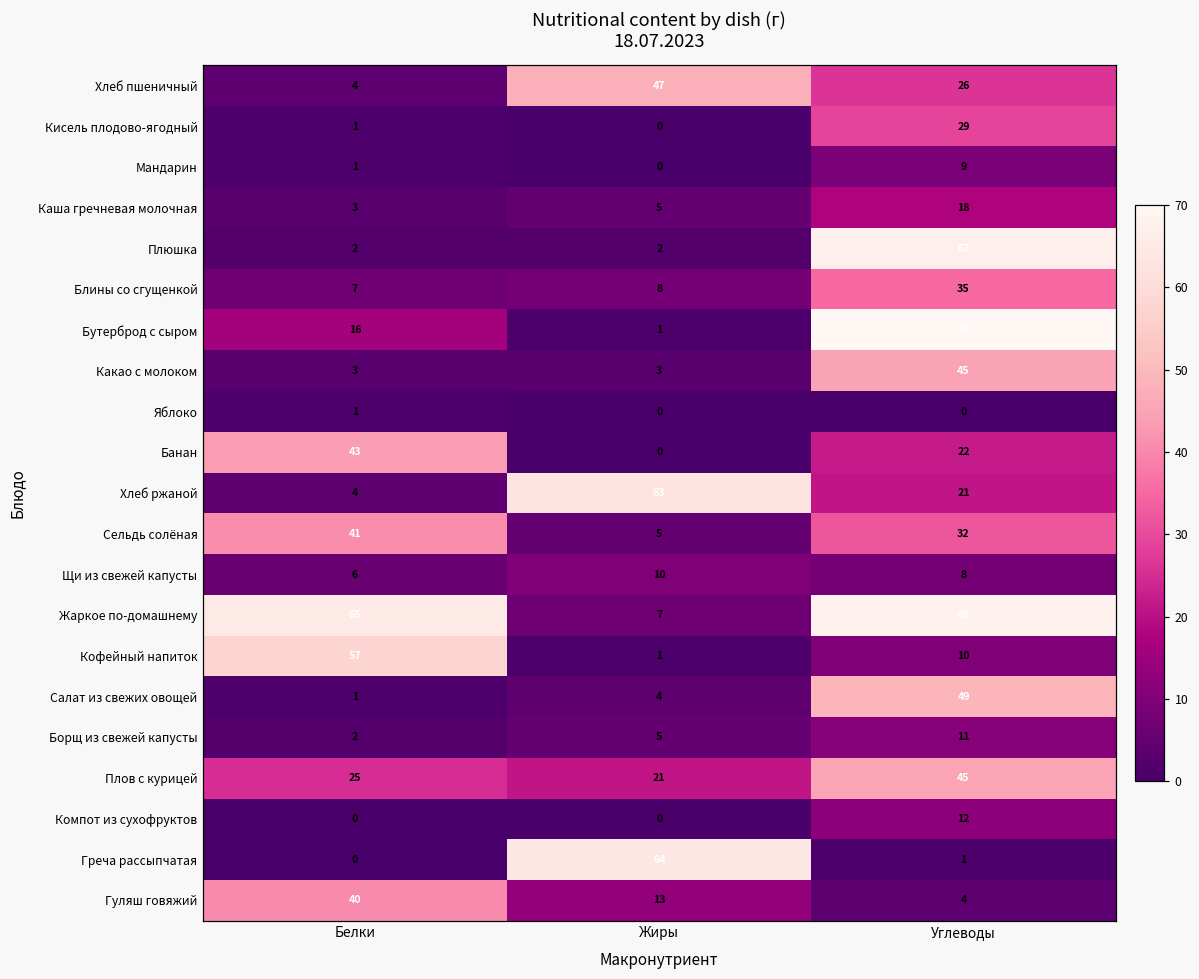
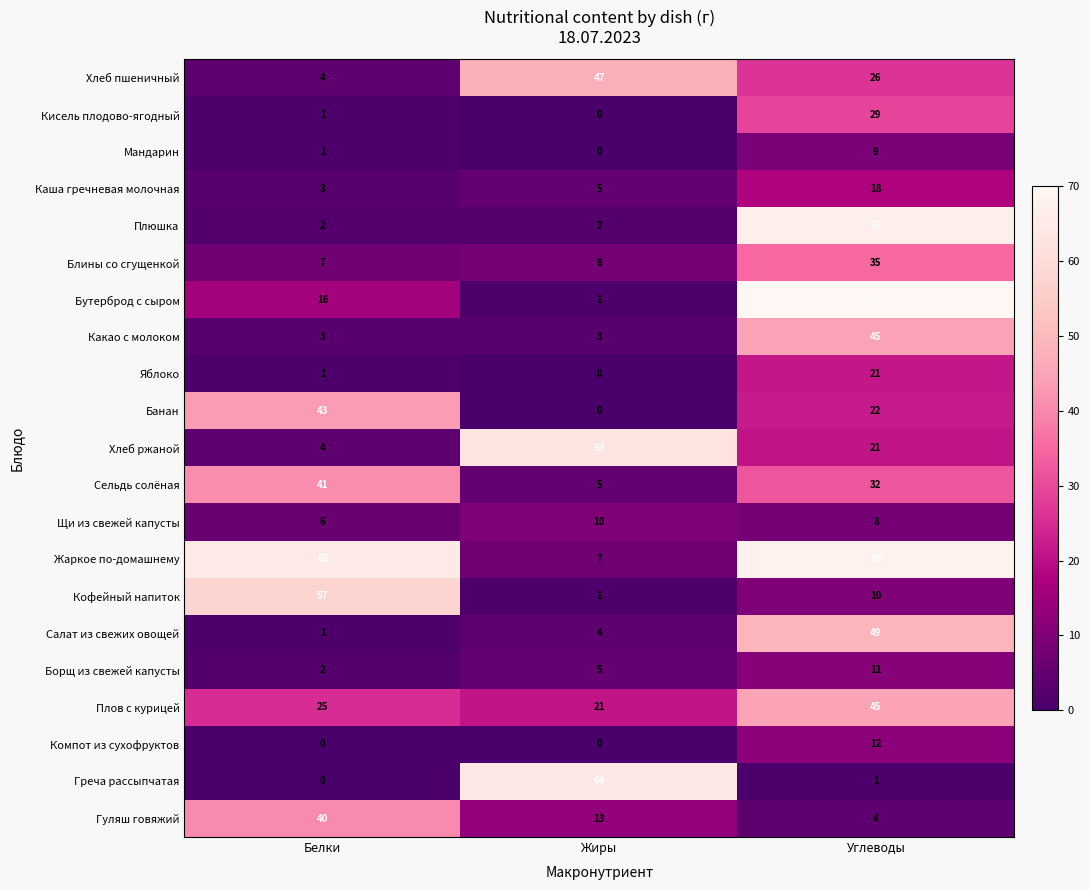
Яблоко, Углеводы: 0 -> 21
